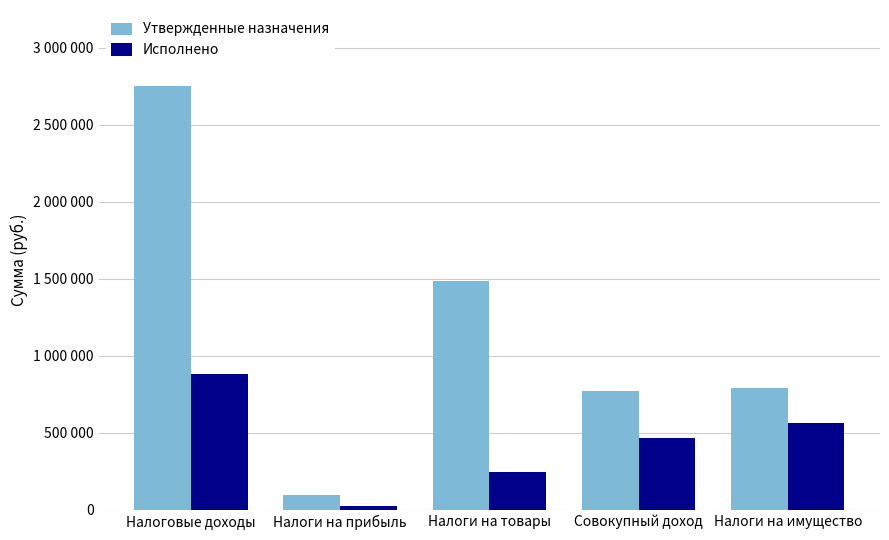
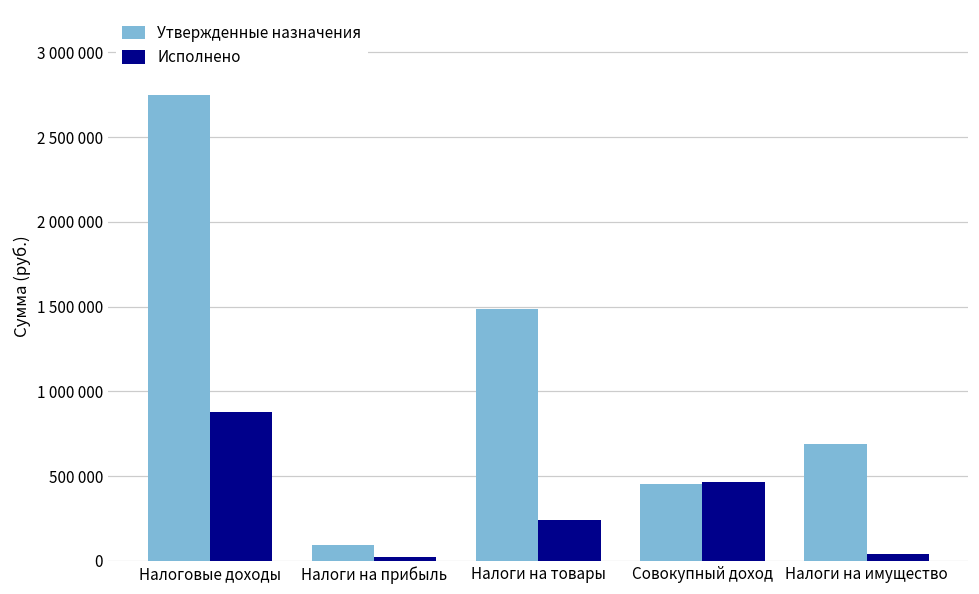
Утвержденные назначения, Совокупный доход: 770000 -> 450000
Утвержденные назначения, Налоги на имущество: 790000 -> 690000
Исполнено, Налоги на имущество: 560000 -> 40000
